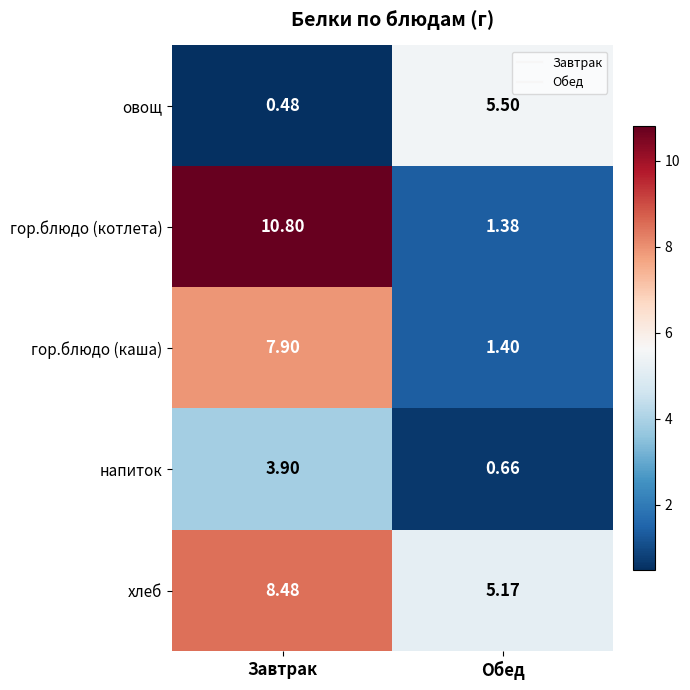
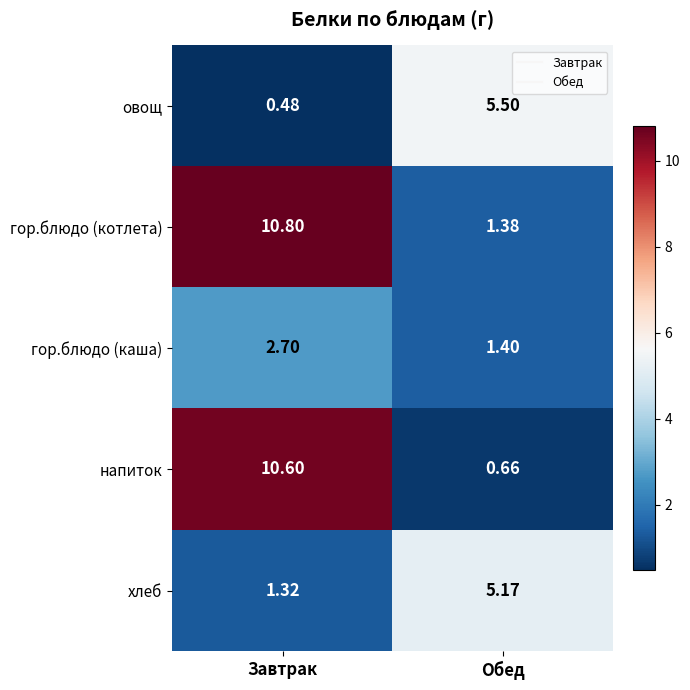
гор.блюдо (каша), Завтрак: 7.90 -> 2.70
напиток, Завтрак: 3.90 -> 10.60
хлеб, Завтрак: 8.48 -> 1.32
